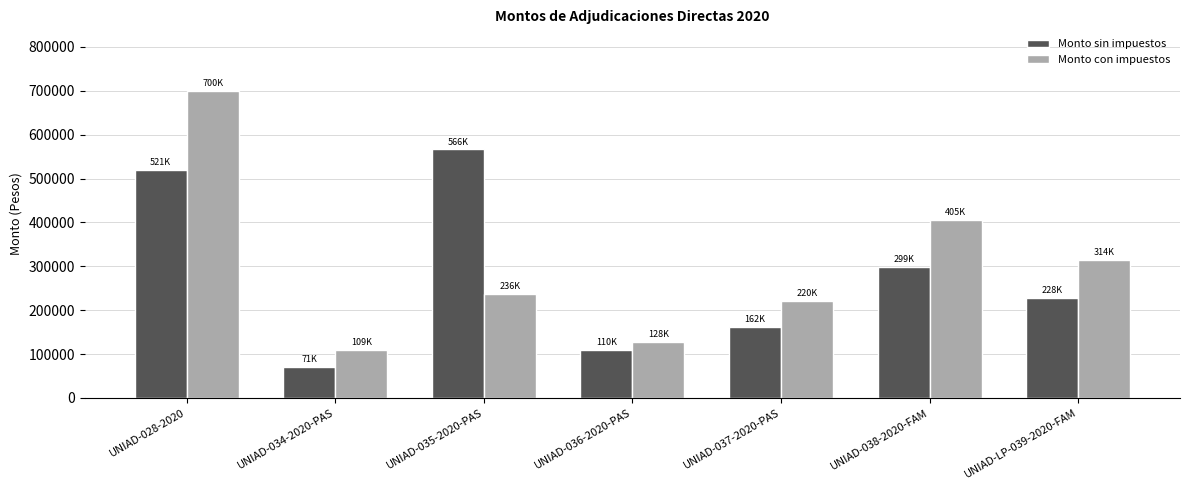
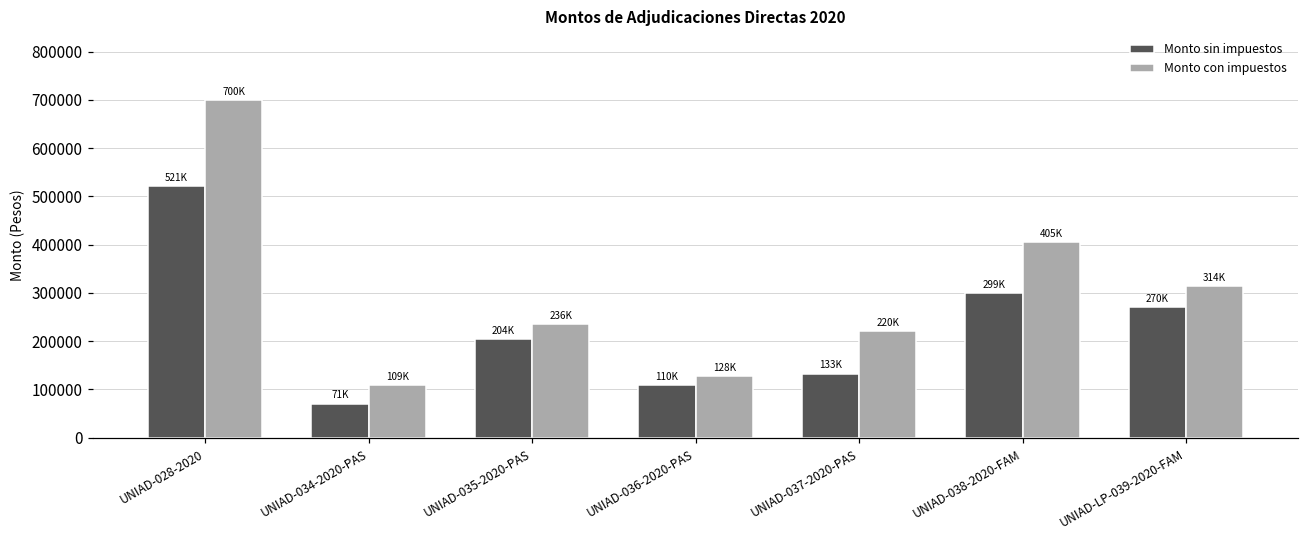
Monto sin impuestos, UNIAD-035-2020-PAS: 566K -> 204K
Monto sin impuestos, UNIAD-037-2020-PAS: 162K -> 133K
Monto sin impuestos, UNIAD-LP-039-2020-FAM: 228K -> 270K
